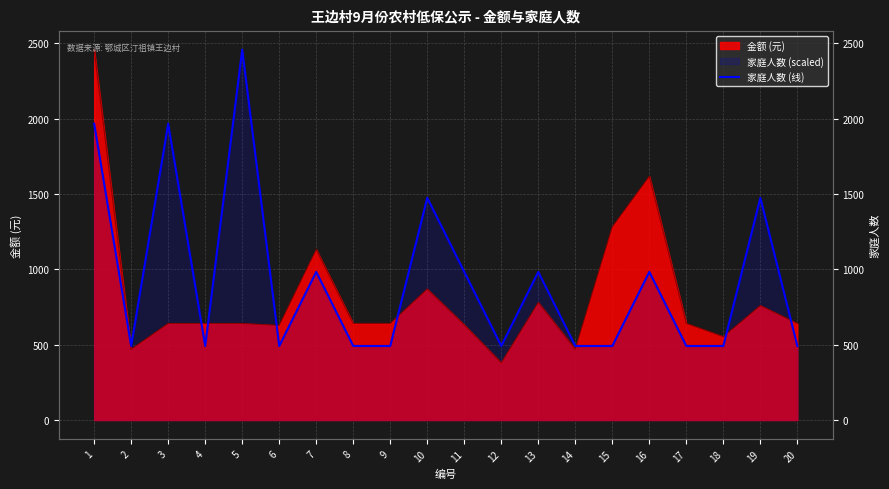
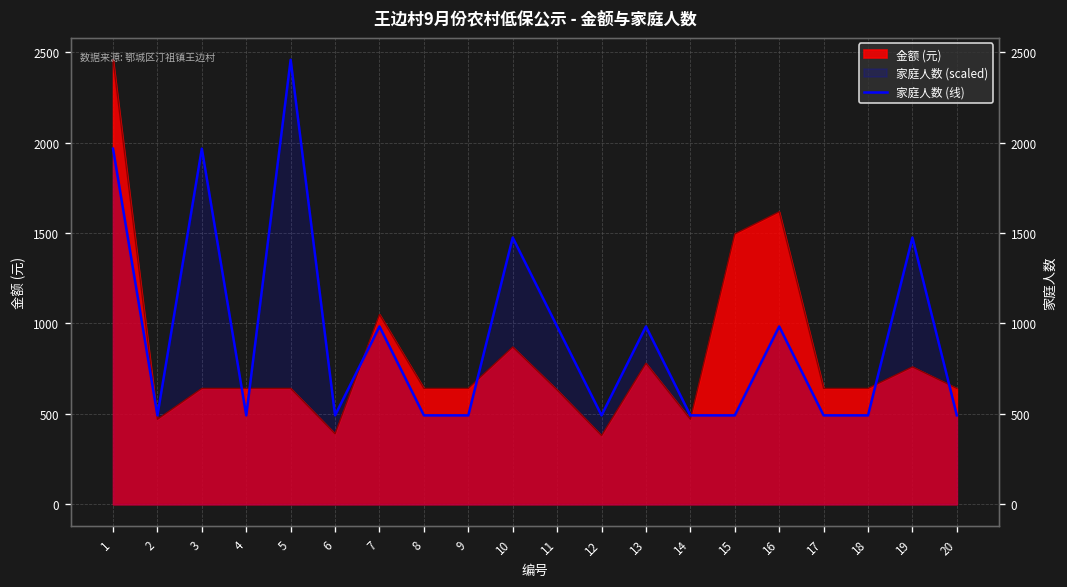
金额 (元), 6: 630 -> 390
金额 (元), 7: 1130 -> 1050
金额 (元), 15: 1280 -> 1500
金额 (元), 18: 550 -> 640
